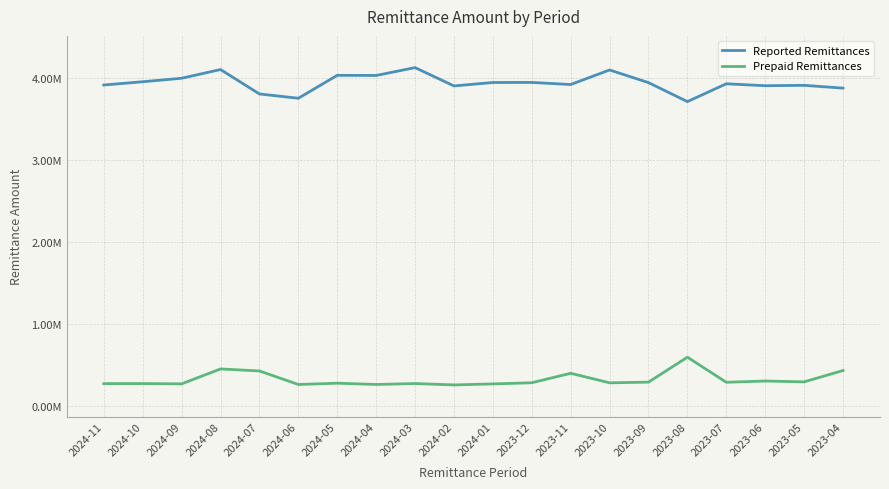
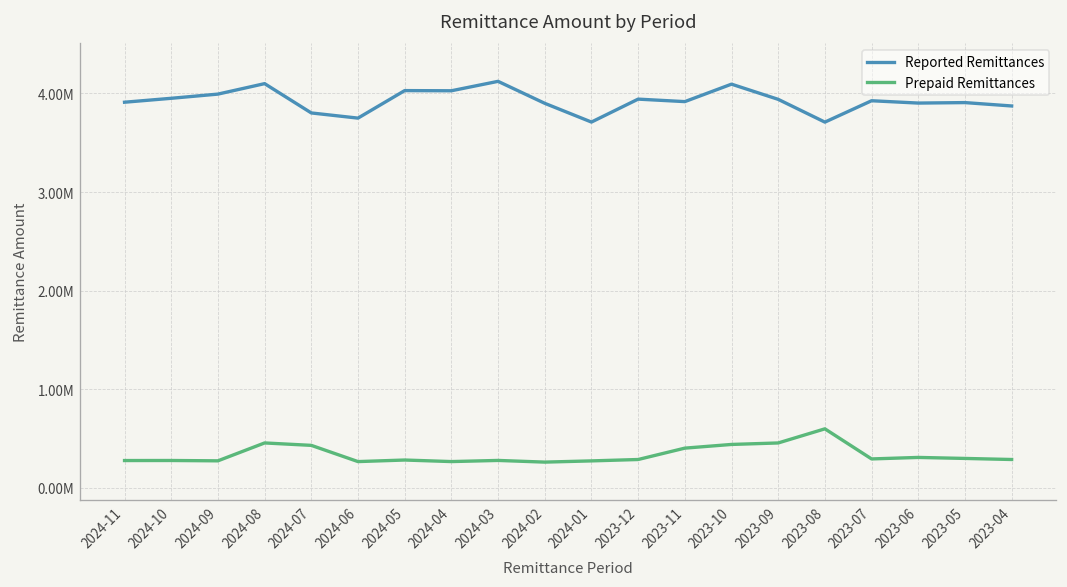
Reported Remittances, 2024-01: 3900000 -> 3700000
Prepaid Remittances, 2023-10: 300000 -> 400000
Prepaid Remittances, 2023-09: 300000 -> 500000
Prepaid Remittances, 2023-04: 400000 -> 300000
